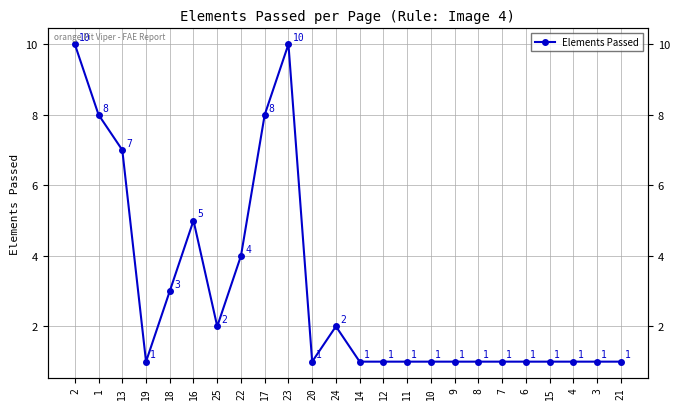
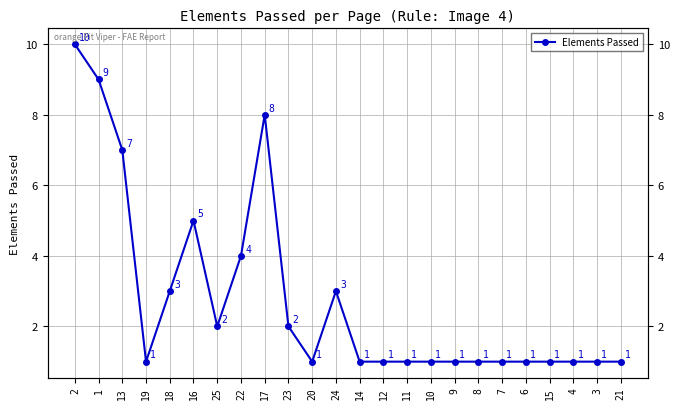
1: 8 -> 9
23: 10 -> 2
24: 2 -> 3
